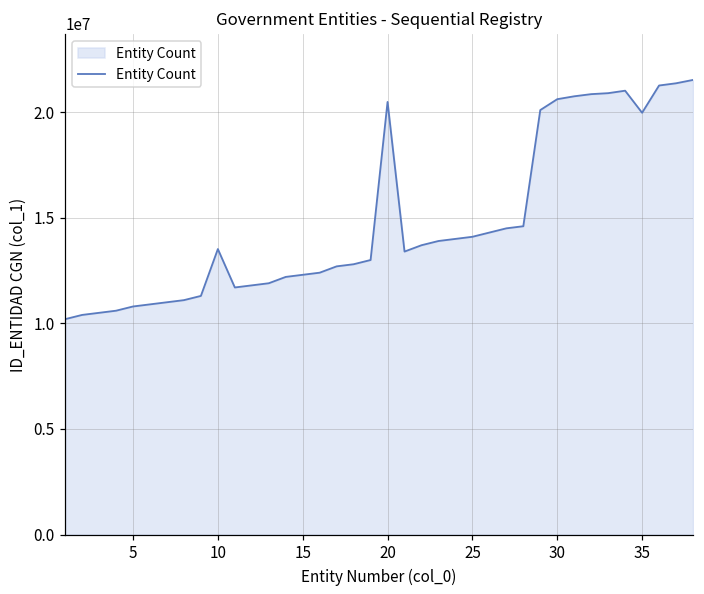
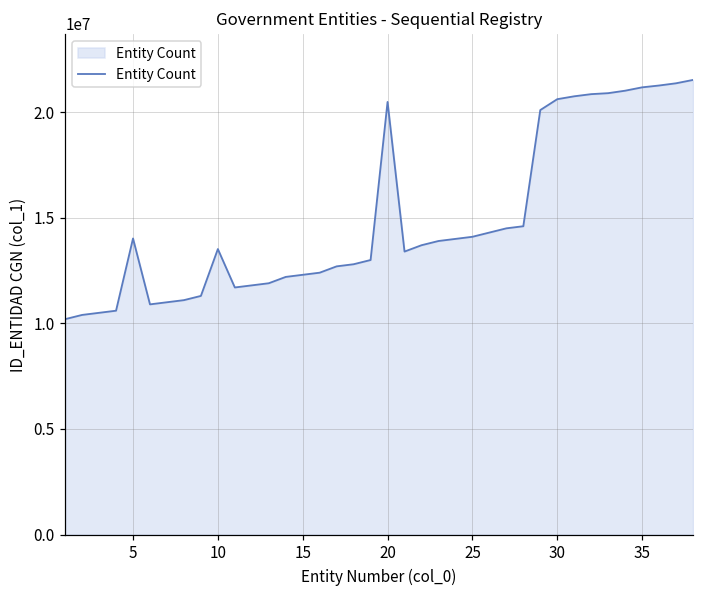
5: 10800000 -> 14000000
35: 20000000 -> 21200000
